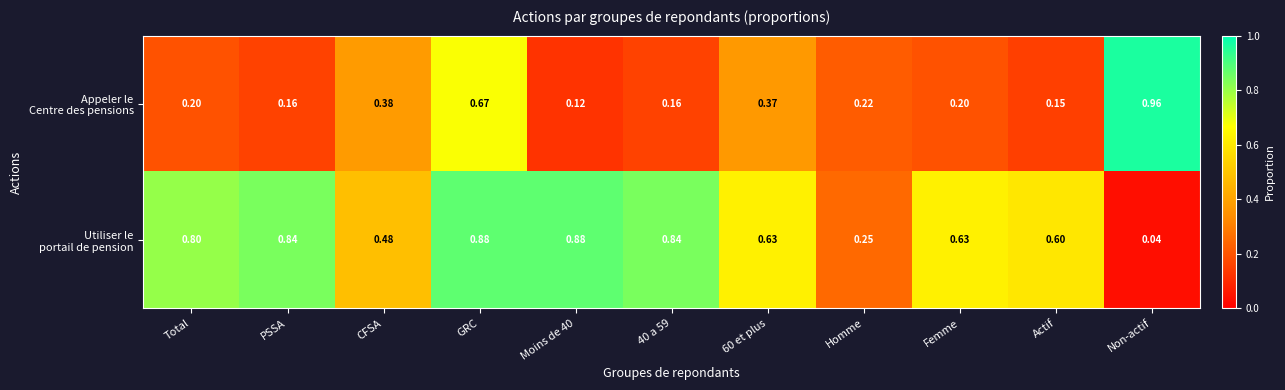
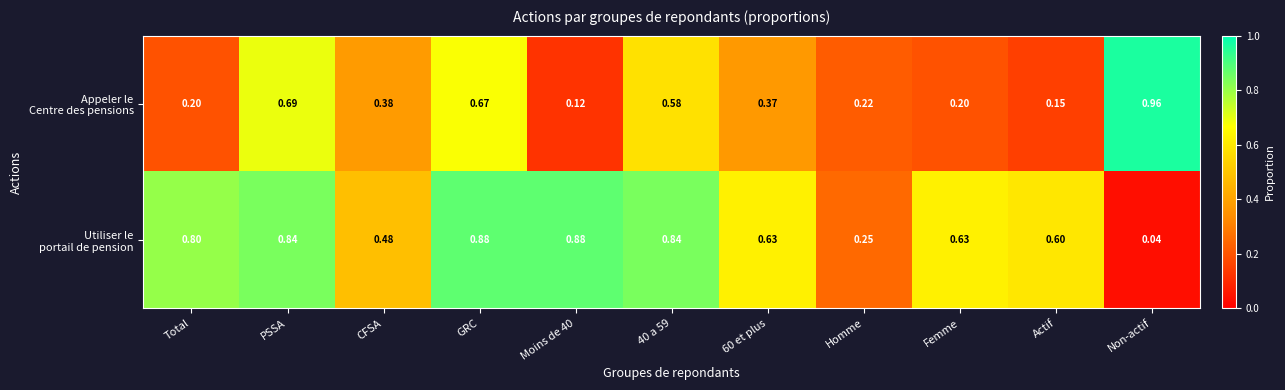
Appeler le Centre des pensions, PSSA: 0.16 -> 0.69
Appeler le Centre des pensions, 40 a 59: 0.16 -> 0.58
